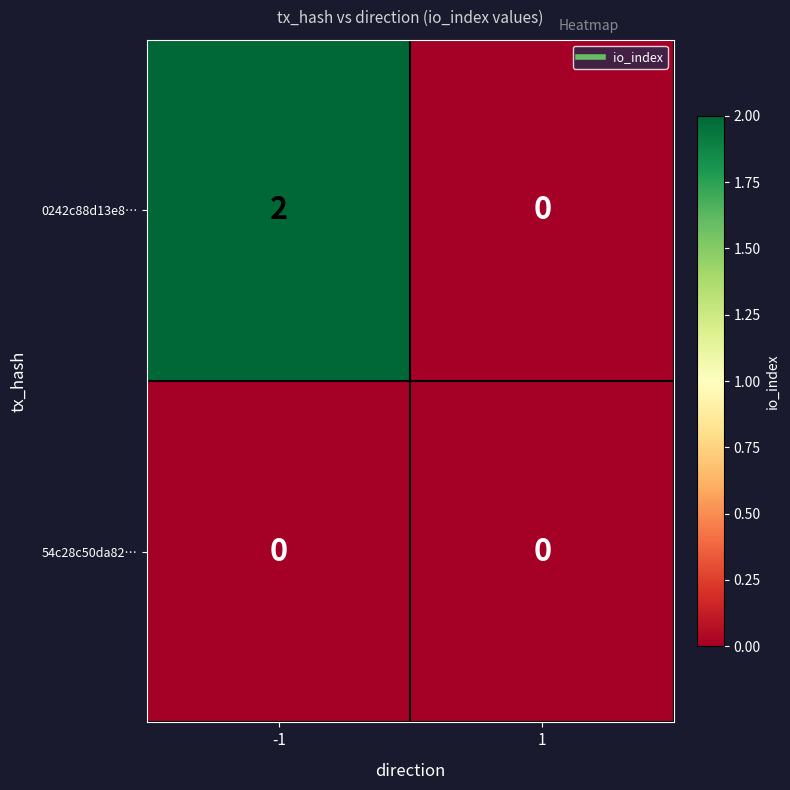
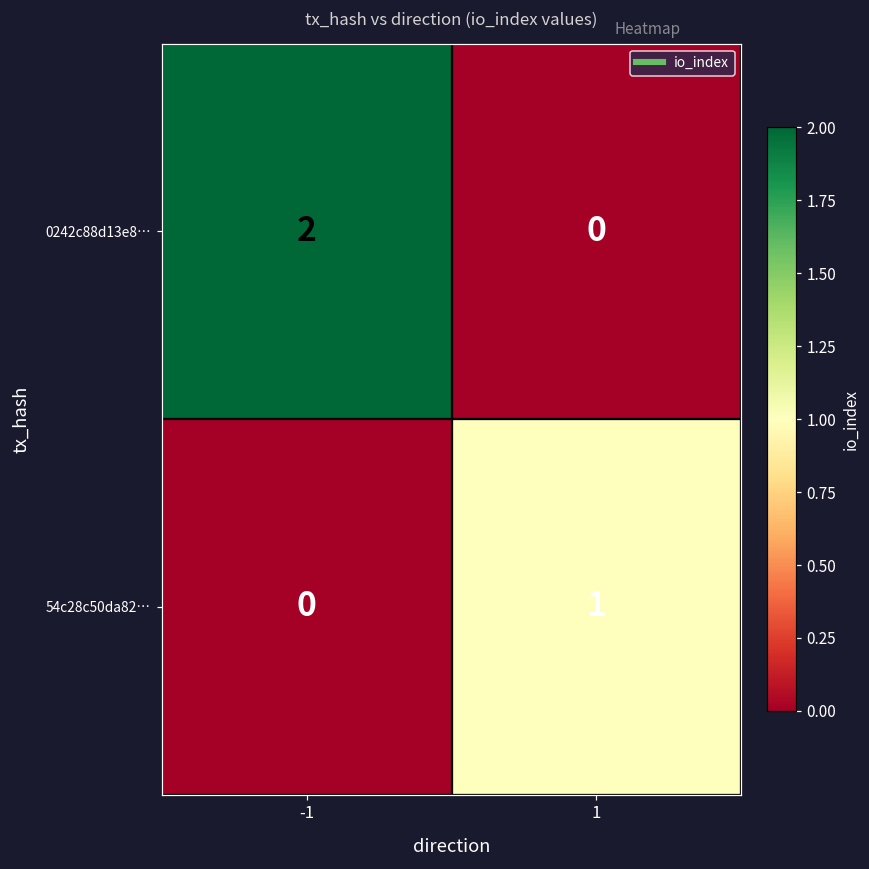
54c28c50da82…, 1: 0 -> 1
